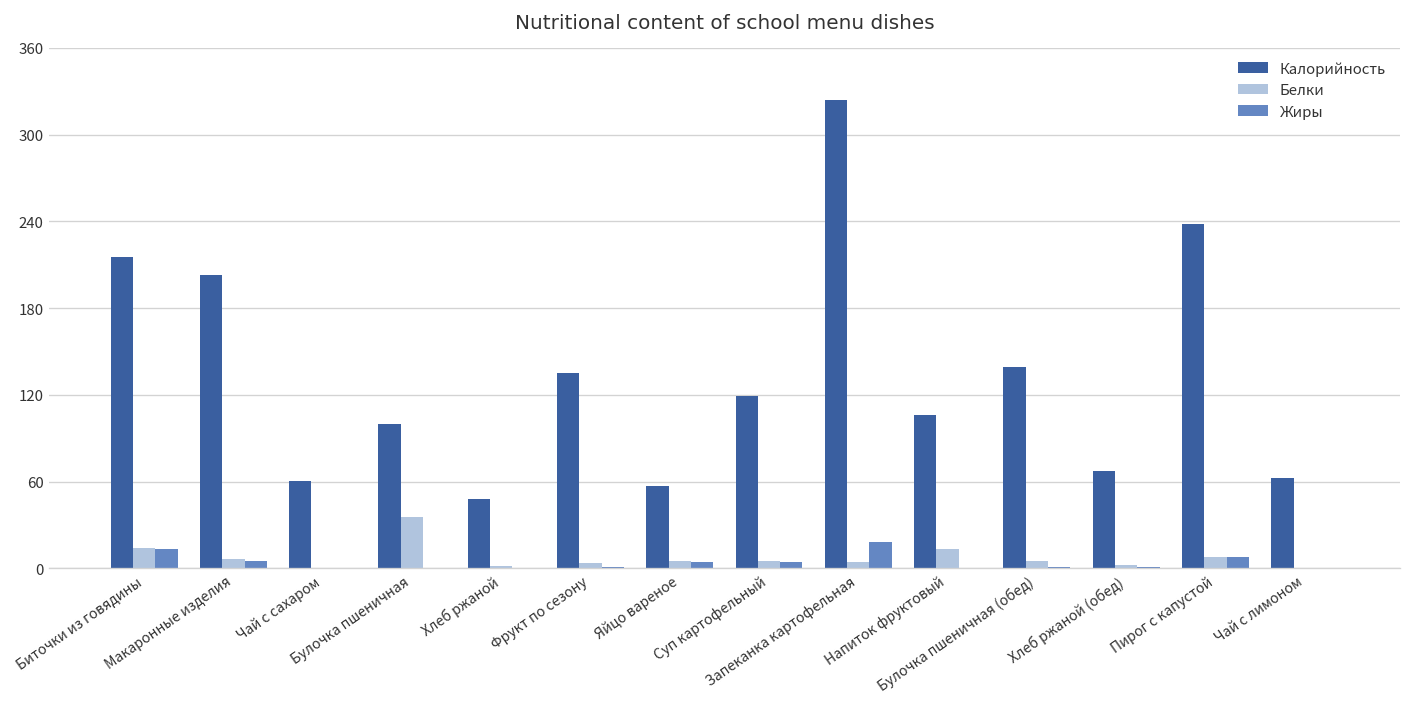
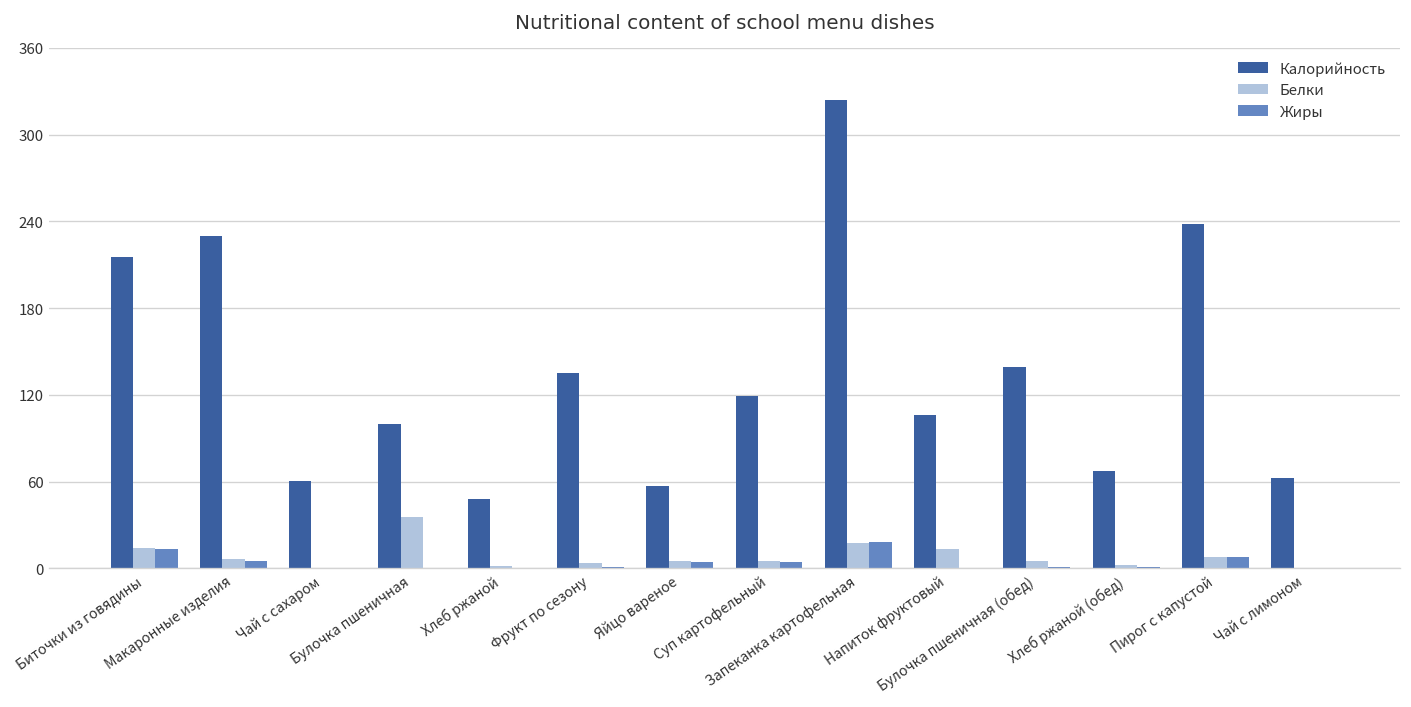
Калорийность, Макаронные изделия: 203 -> 230
Белки, Запеканка картофельная: 4 -> 17
